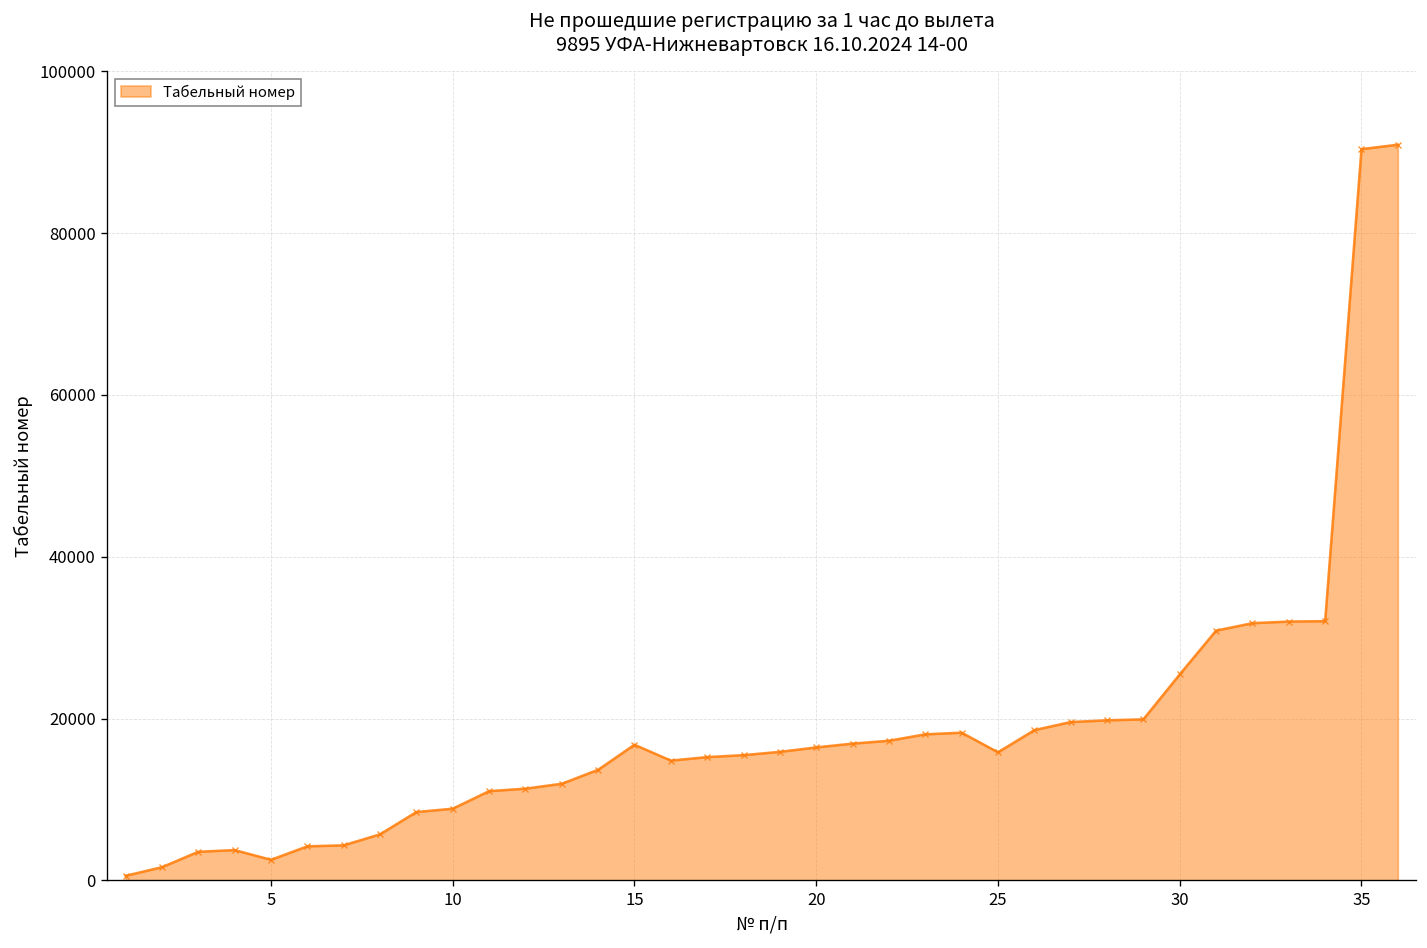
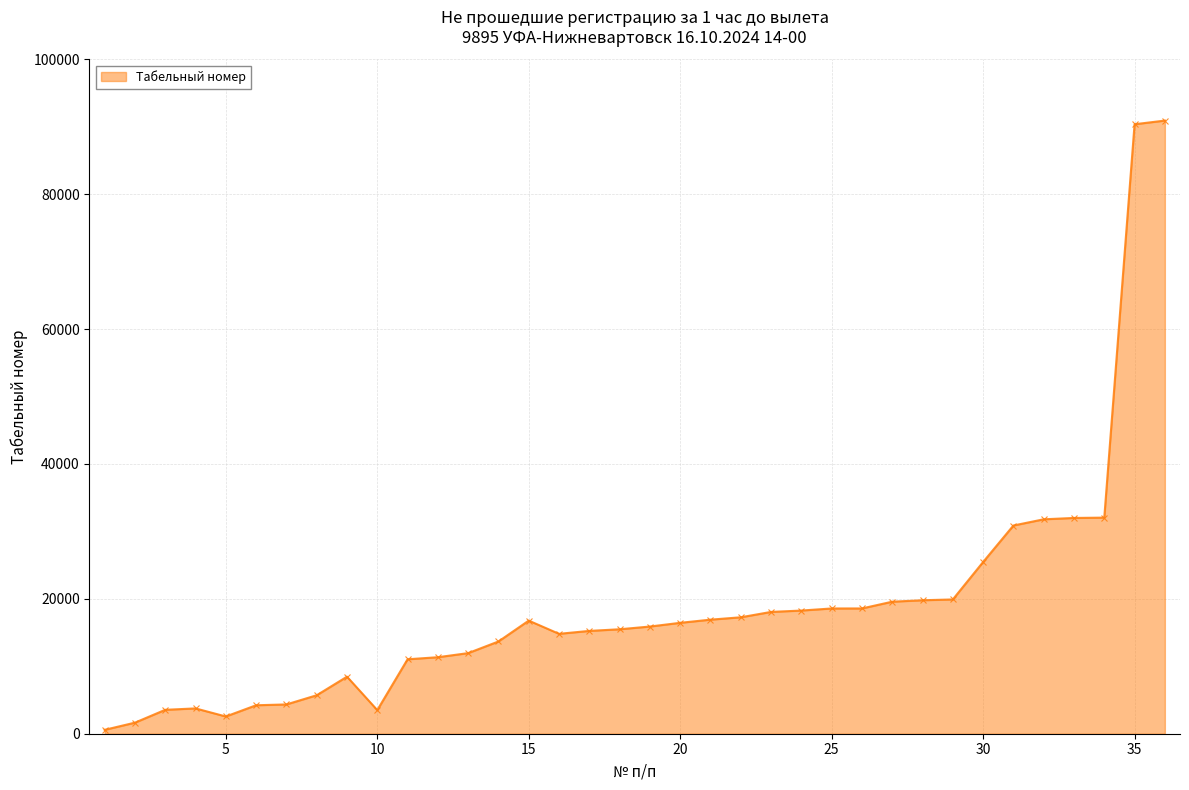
10: 9000 -> 4000
25: 16000 -> 19000
